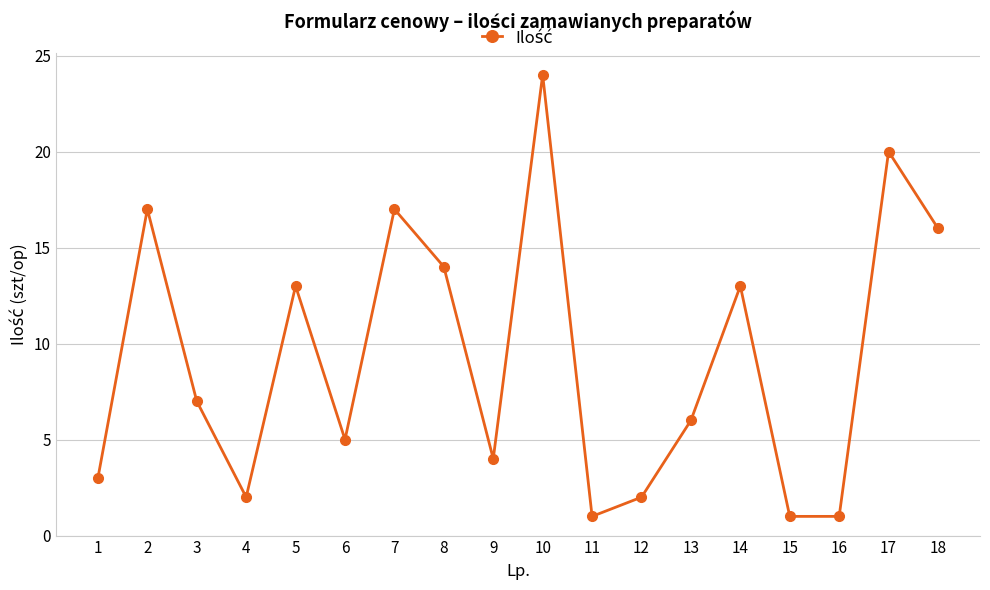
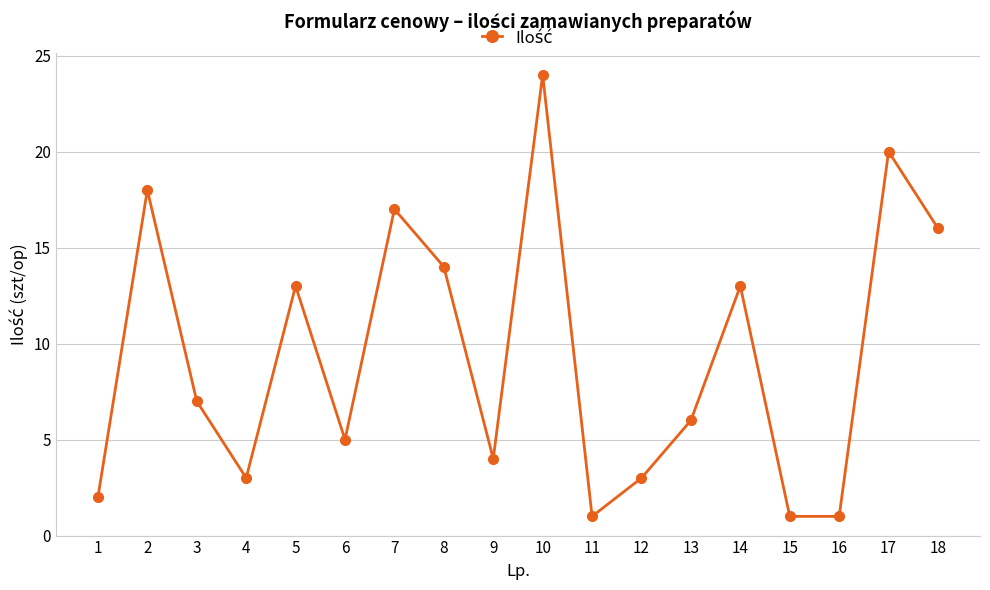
1: 3 -> 2
2: 17 -> 18
4: 2 -> 3
12: 2 -> 3
